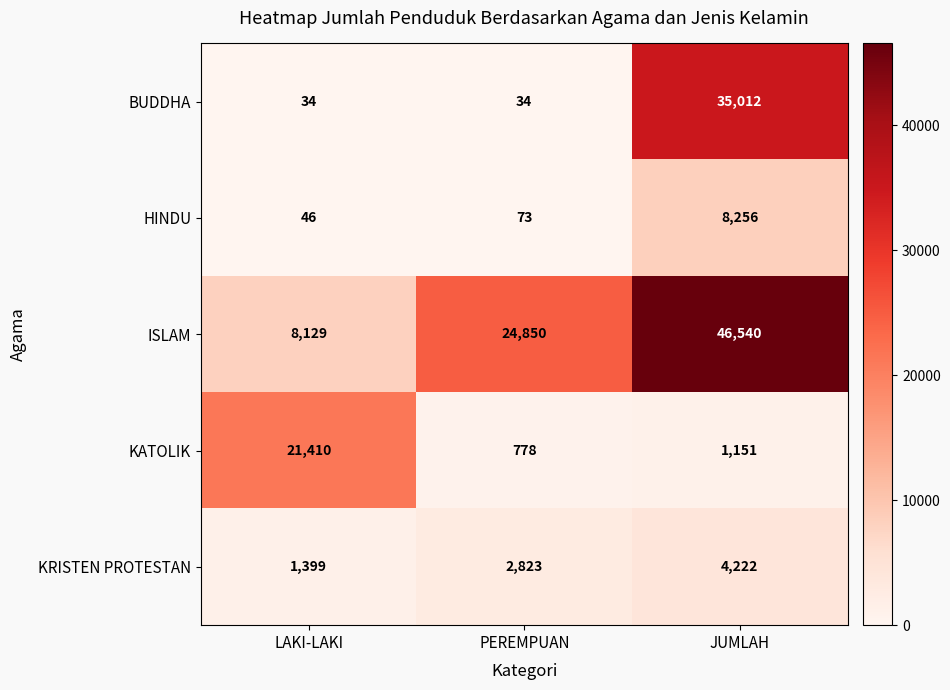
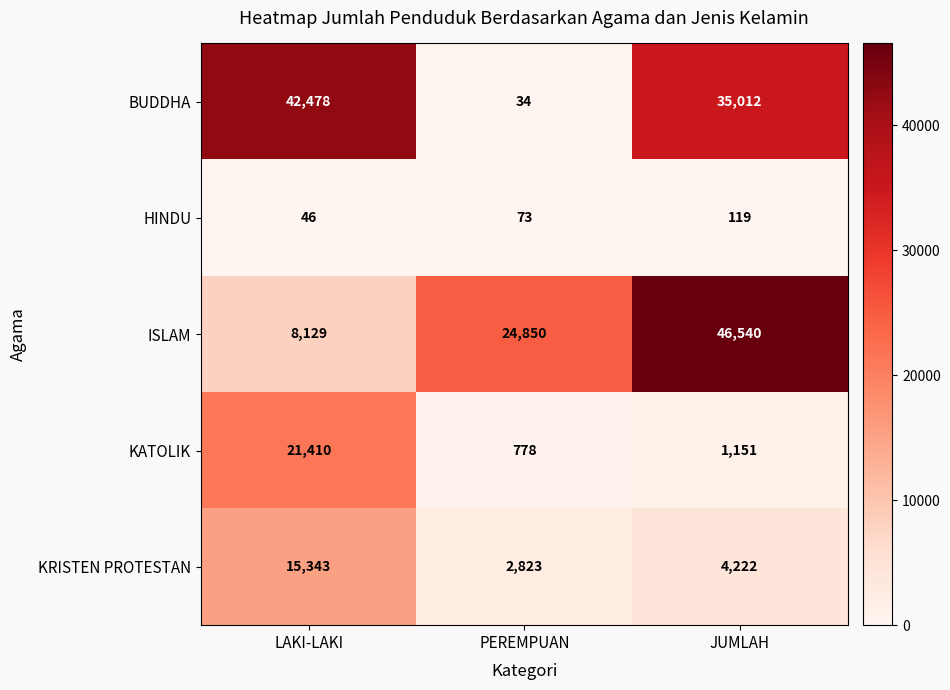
BUDDHA, LAKI-LAKI: 34 -> 42,478
HINDU, JUMLAH: 8,256 -> 119
KRISTEN PROTESTAN, LAKI-LAKI: 1,399 -> 15,343
